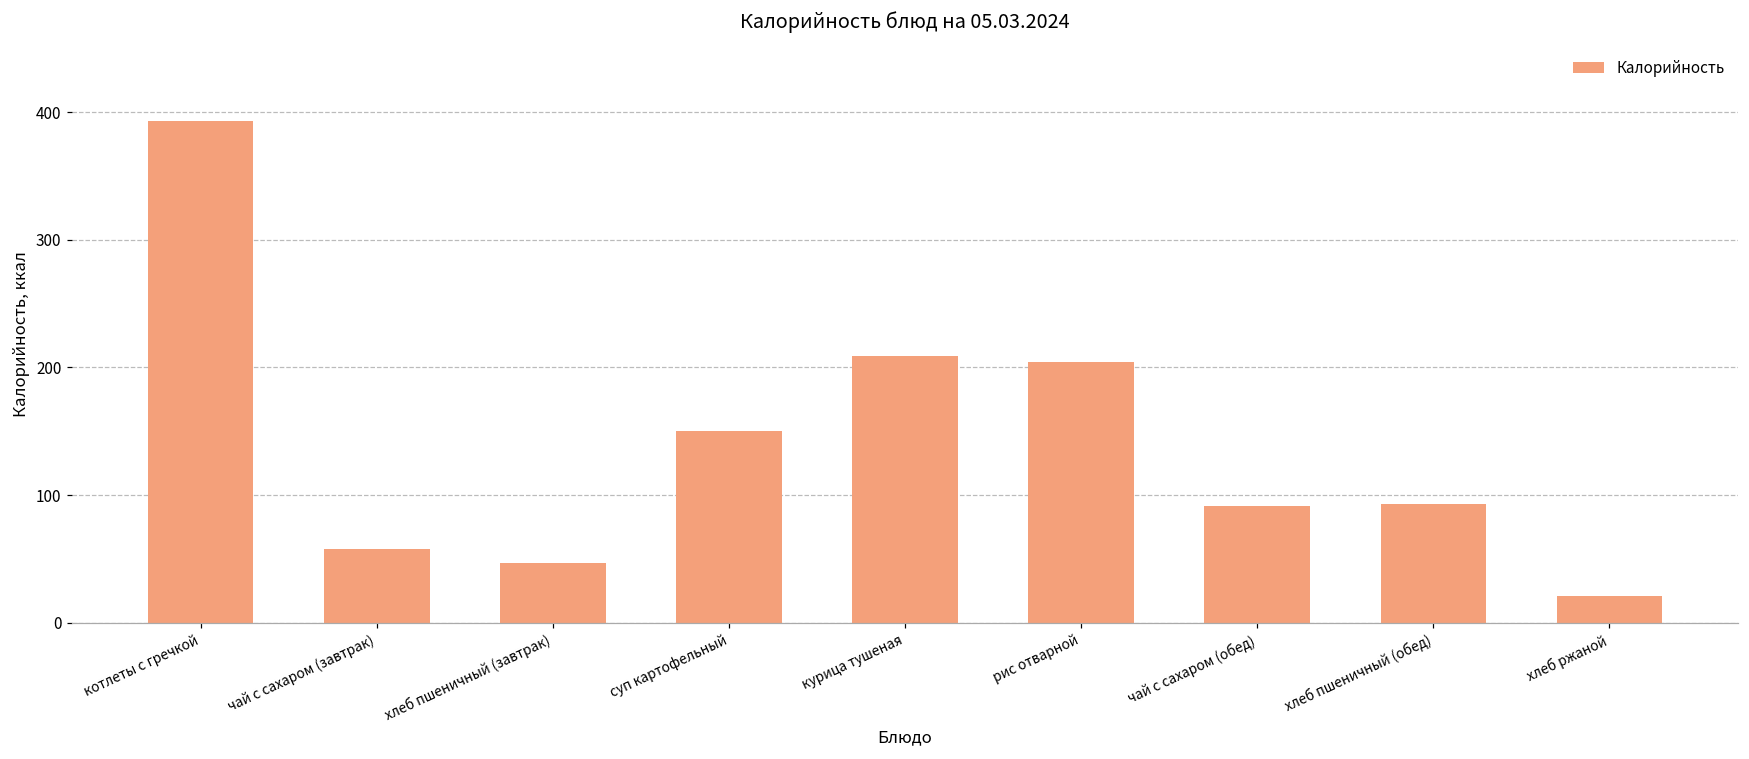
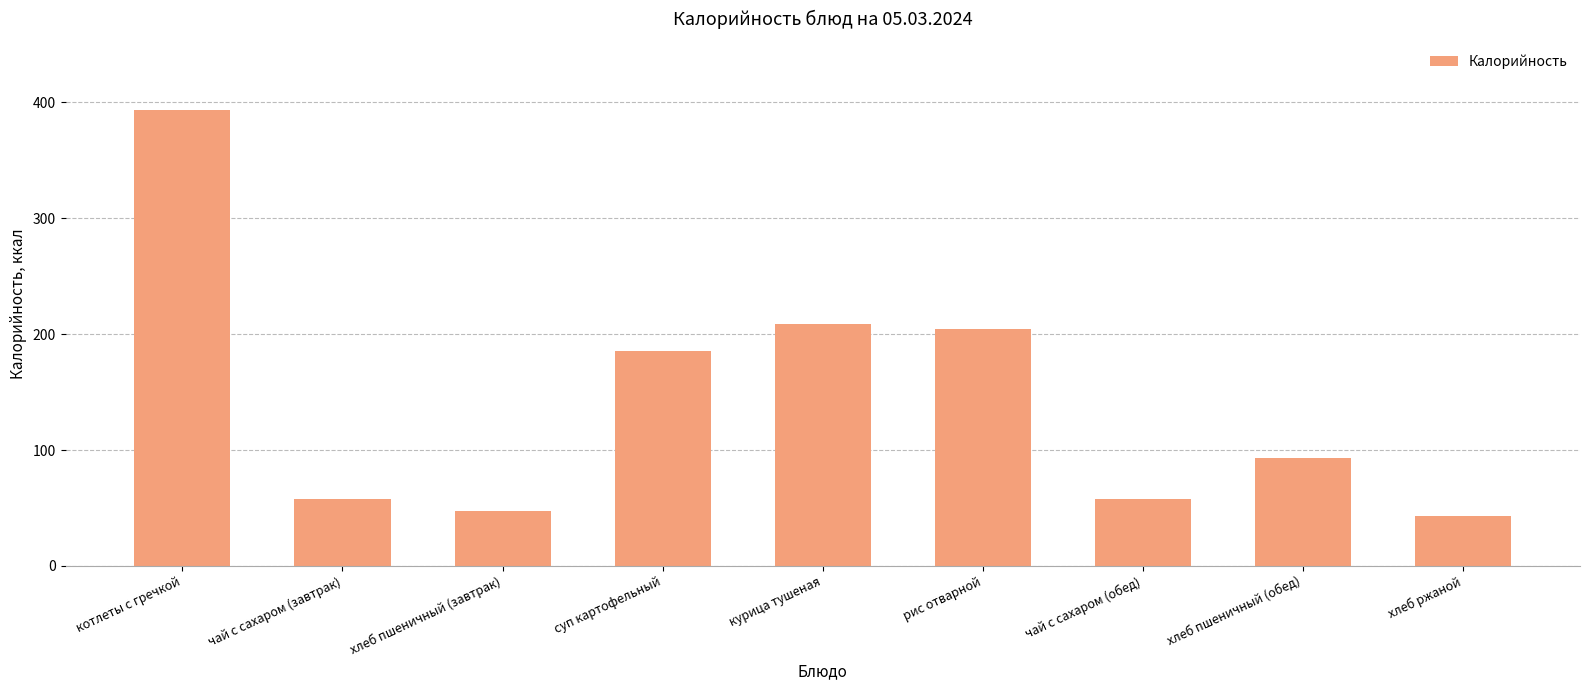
суп картофельный: 150 -> 185
чай с сахаром (обед): 91 -> 58
хлеб ржаной: 21 -> 43
